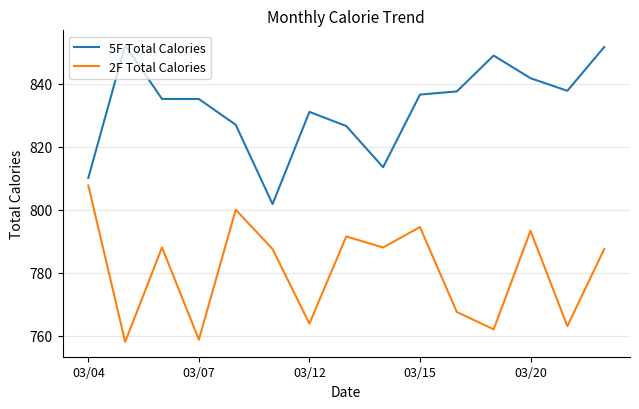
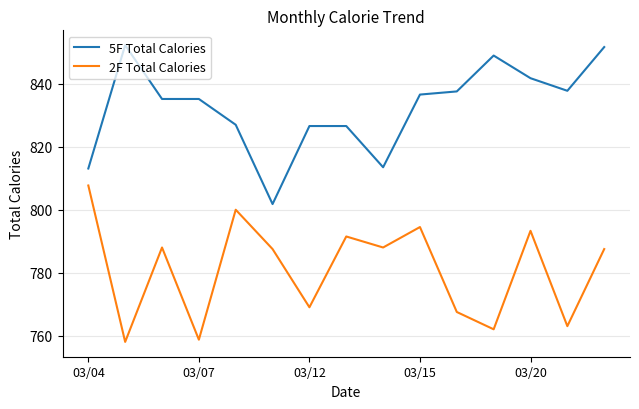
5F Total Calories, 03/04: 810 -> 813
5F Total Calories, 03/12: 831 -> 827
2F Total Calories, 03/12: 764 -> 769
